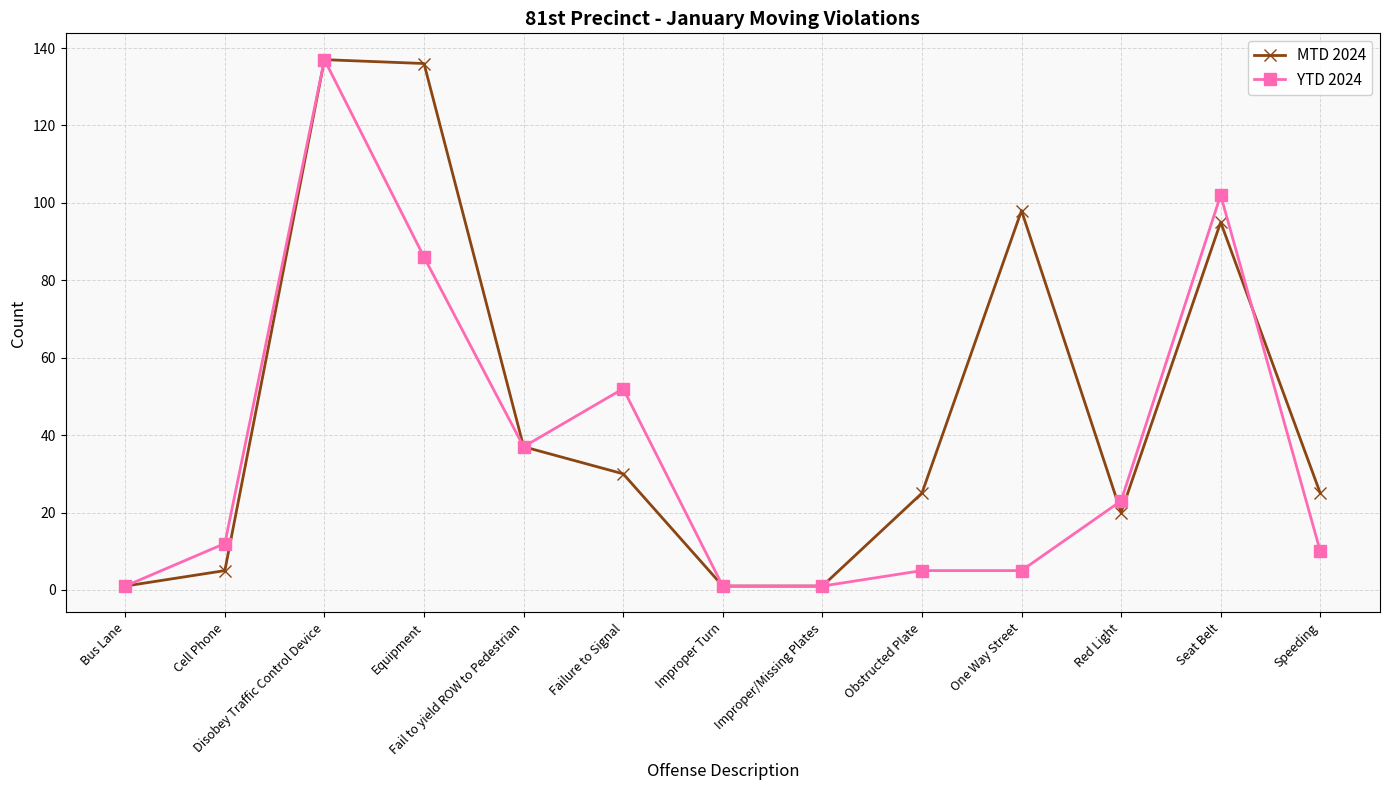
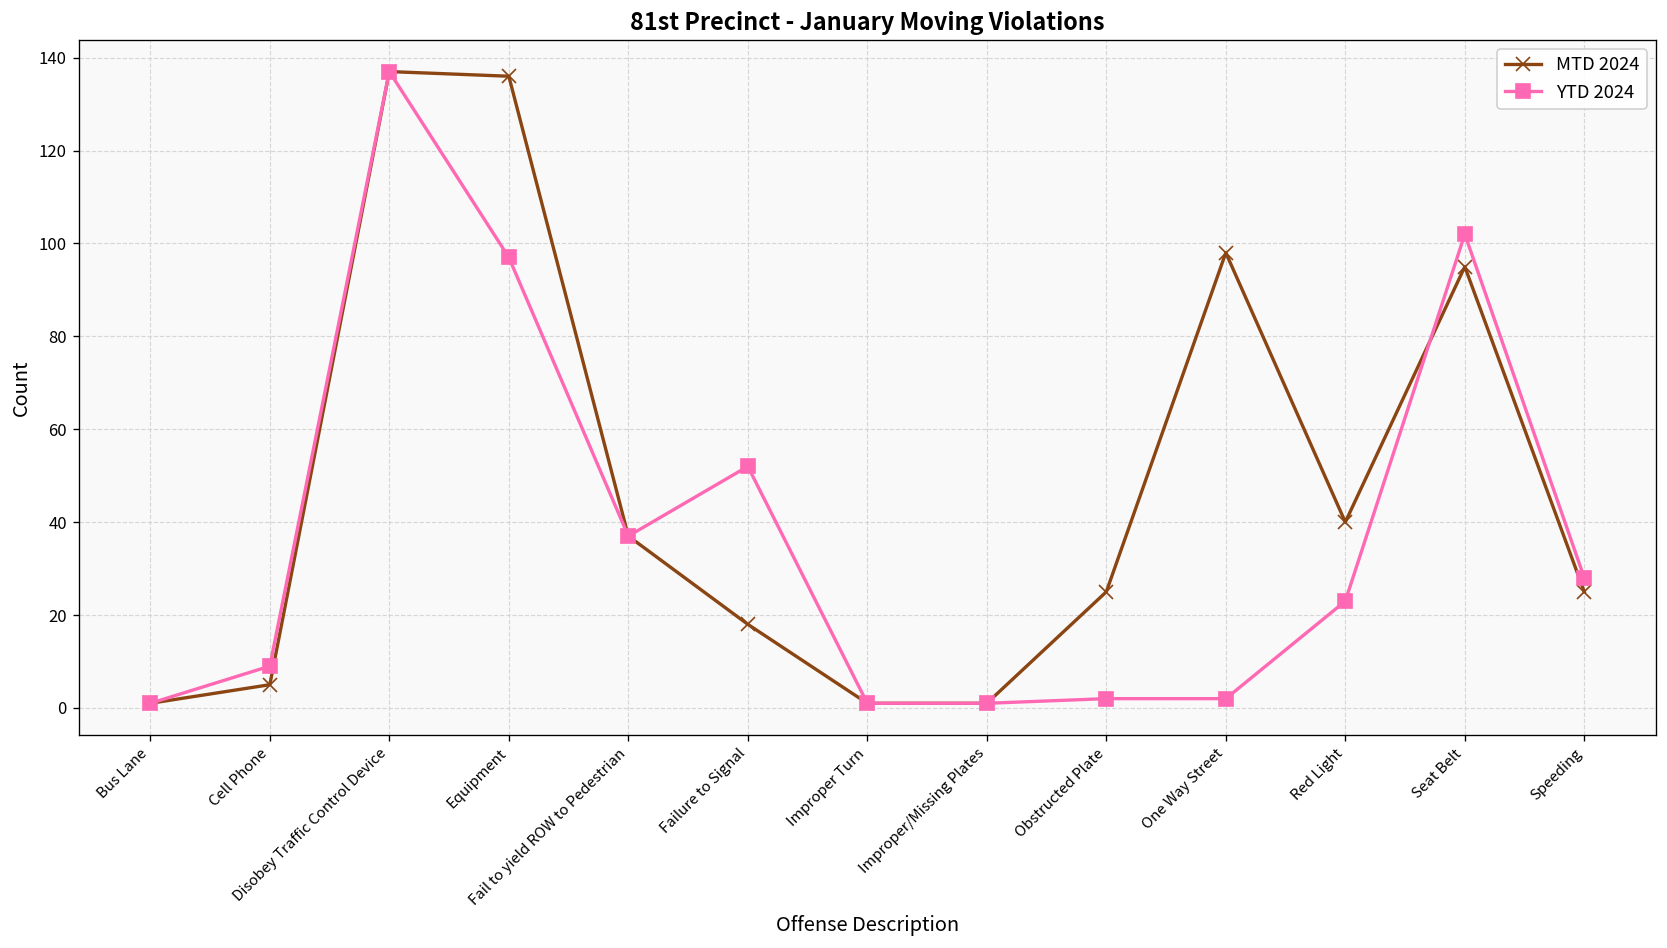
YTD 2024, Cell Phone: 12 -> 9
YTD 2024, Equipment: 86 -> 97
MTD 2024, Failure to Signal: 30 -> 18
YTD 2024, Obstructed Plate: 5 -> 2
YTD 2024, One Way Street: 5 -> 2
MTD 2024, Red Light: 20 -> 40
YTD 2024, Speeding: 10 -> 28
